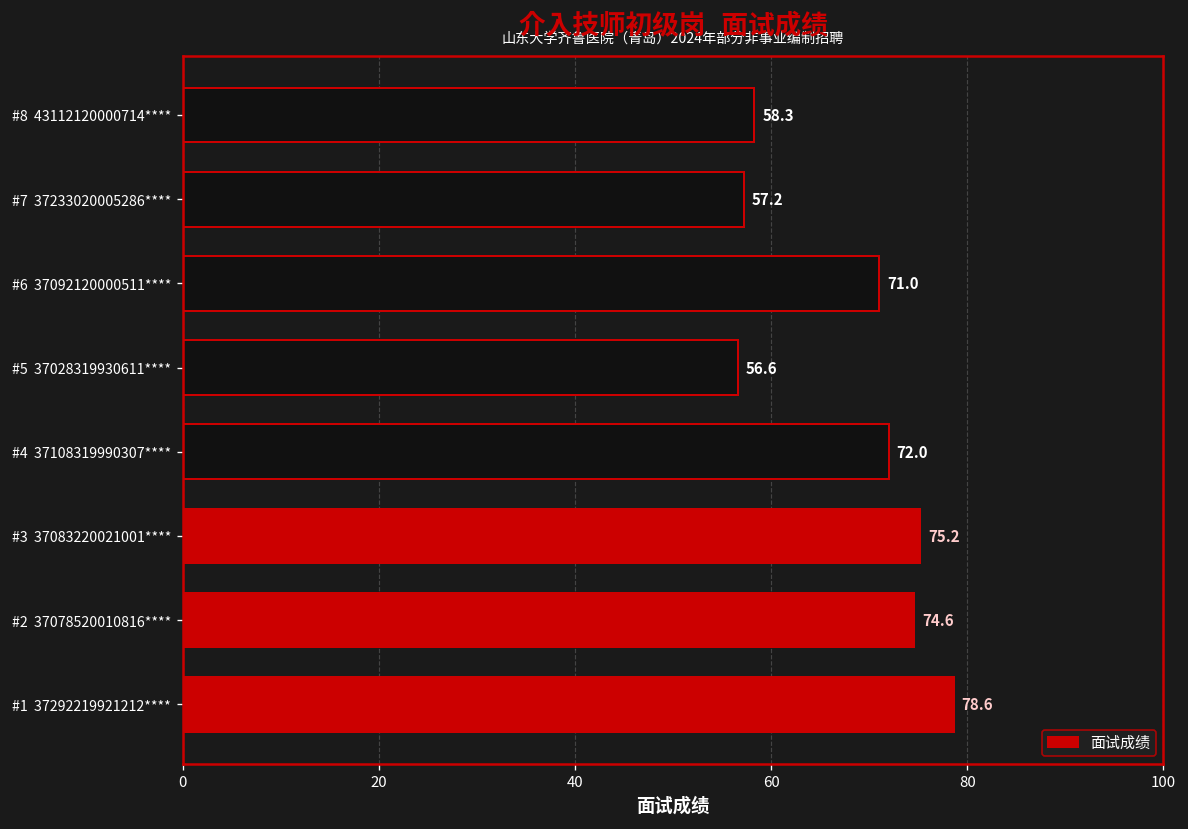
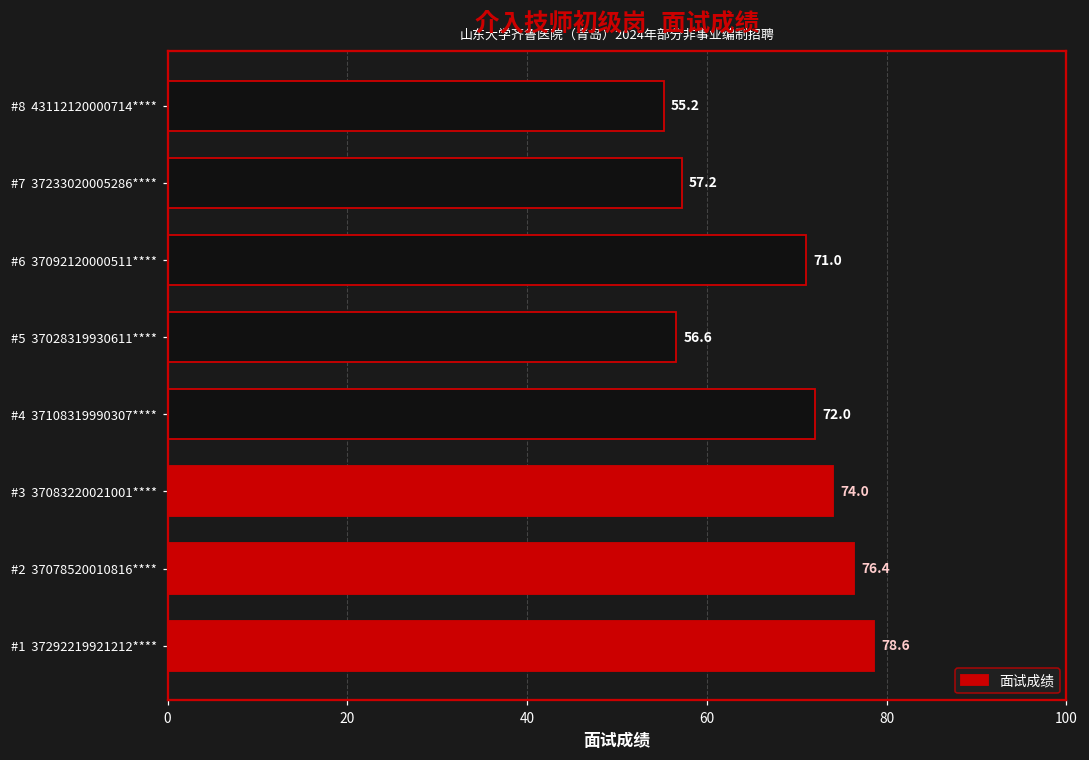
#8 43112120000714****: 58.3 -> 55.2
#3 37083220021001****: 75.2 -> 74.0
#2 37078520010816****: 74.6 -> 76.4
